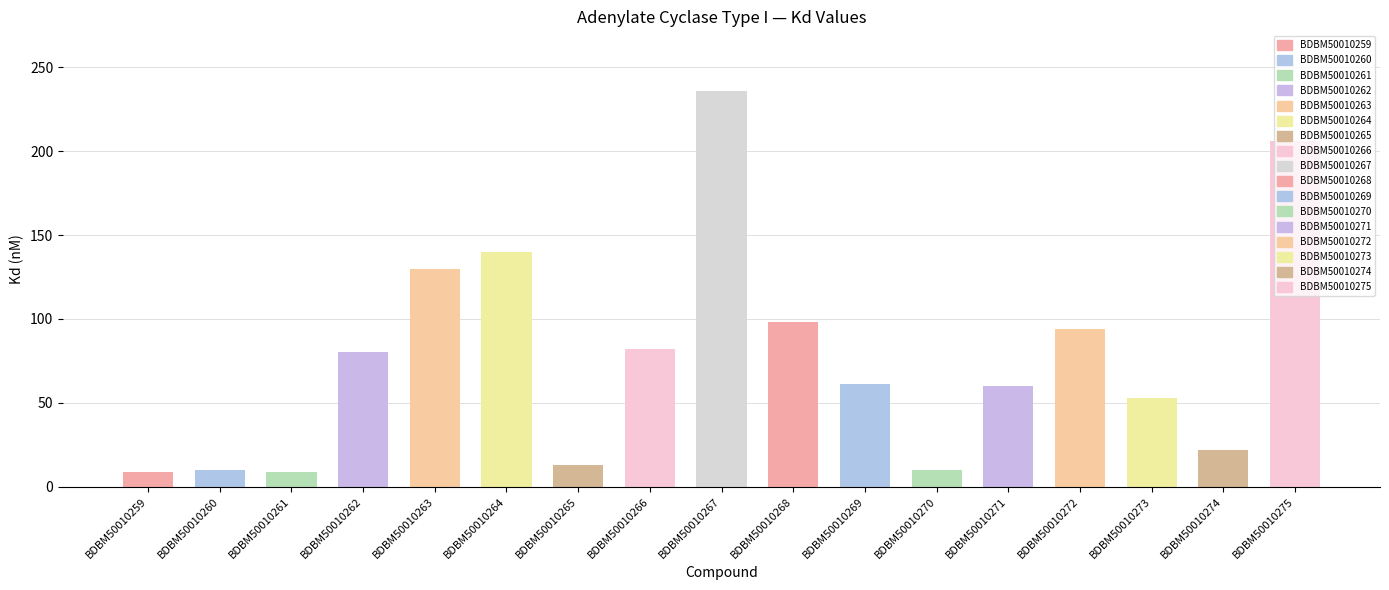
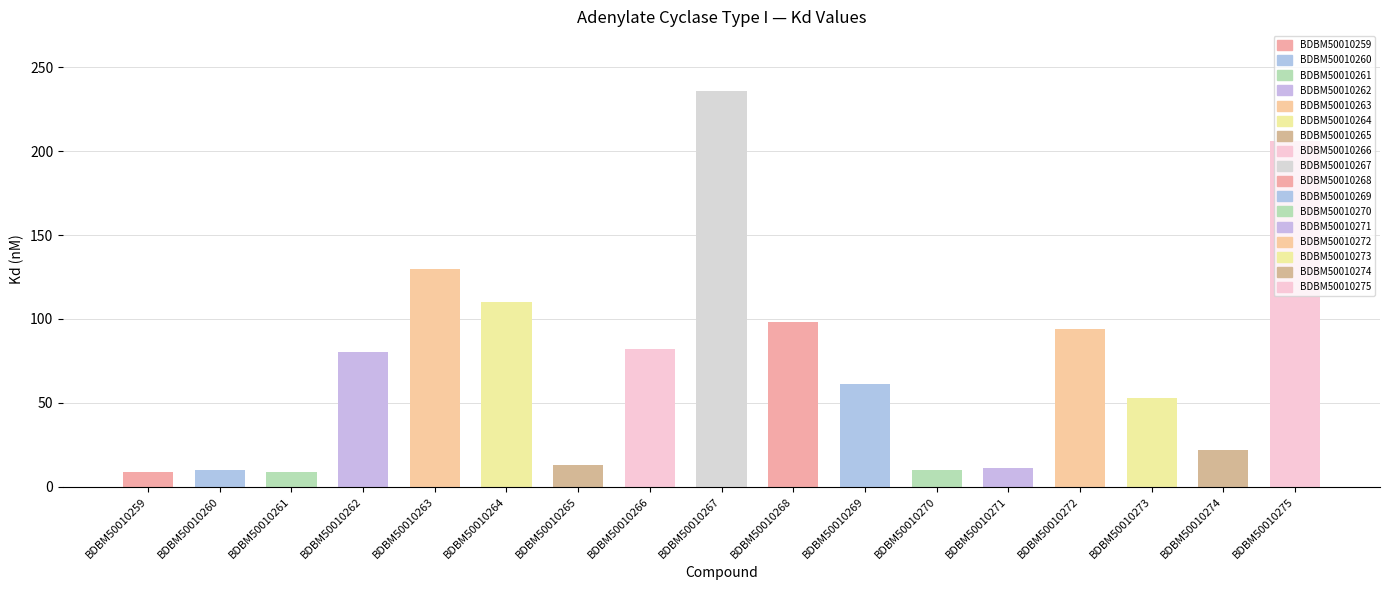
BDBM50010264: 140 -> 110
BDBM50010271: 60 -> 11
